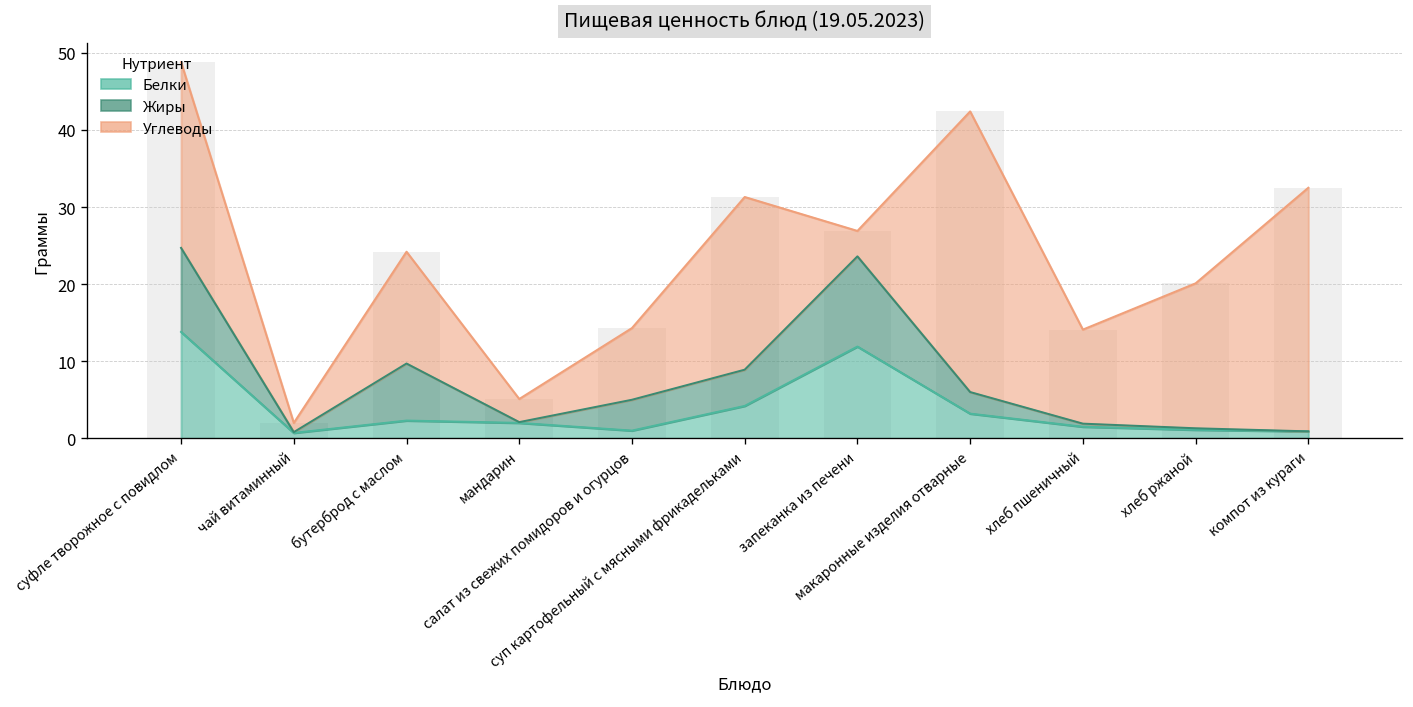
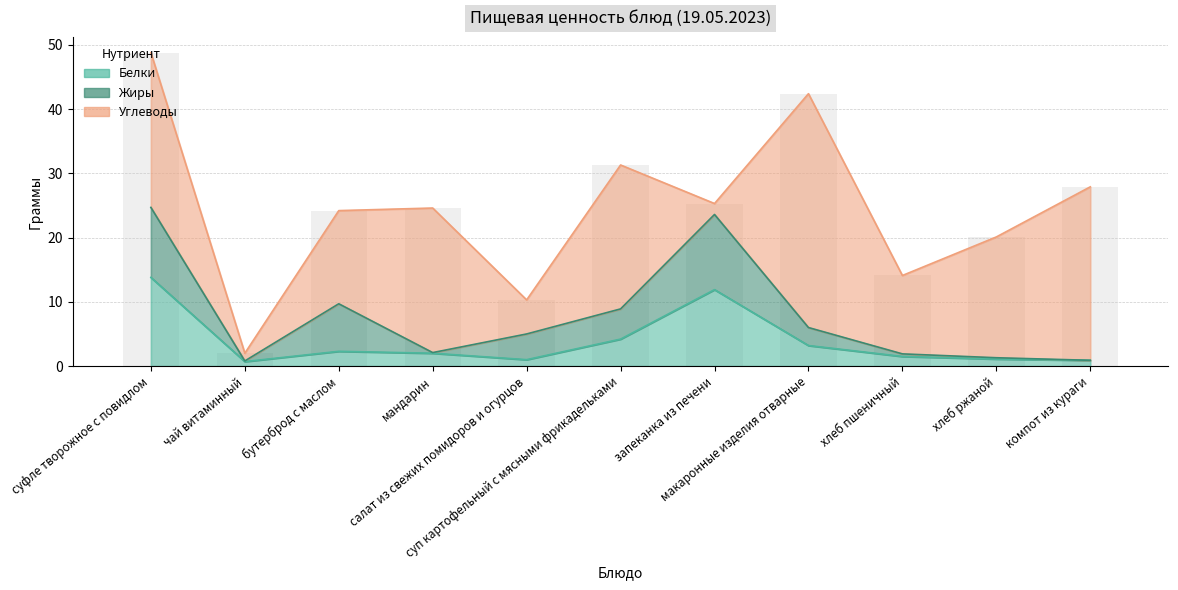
Углеводы, мандарин: 3 -> 23
Углеводы, салат из свежих помидоров и огурцов: 9 -> 5
Углеводы, запеканка из печени: 3 -> 2
Углеводы, компот из кураги: 32 -> 27
